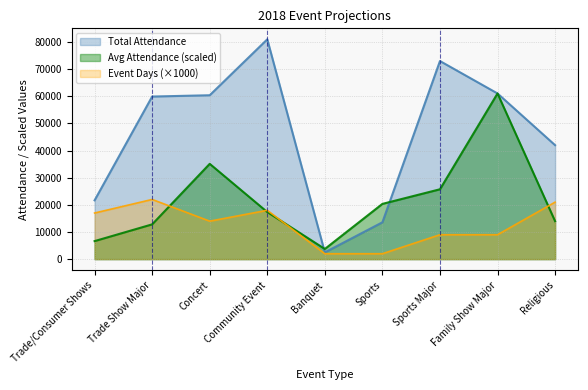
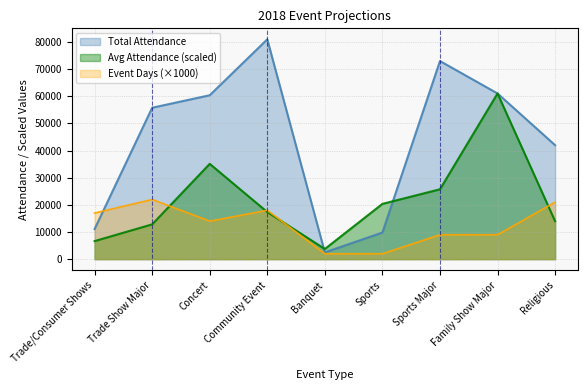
Total Attendance, Trade/Consumer Shows: 22000 -> 11000
Total Attendance, Trade Show Major: 60000 -> 56000
Total Attendance, Sports: 14000 -> 10000
